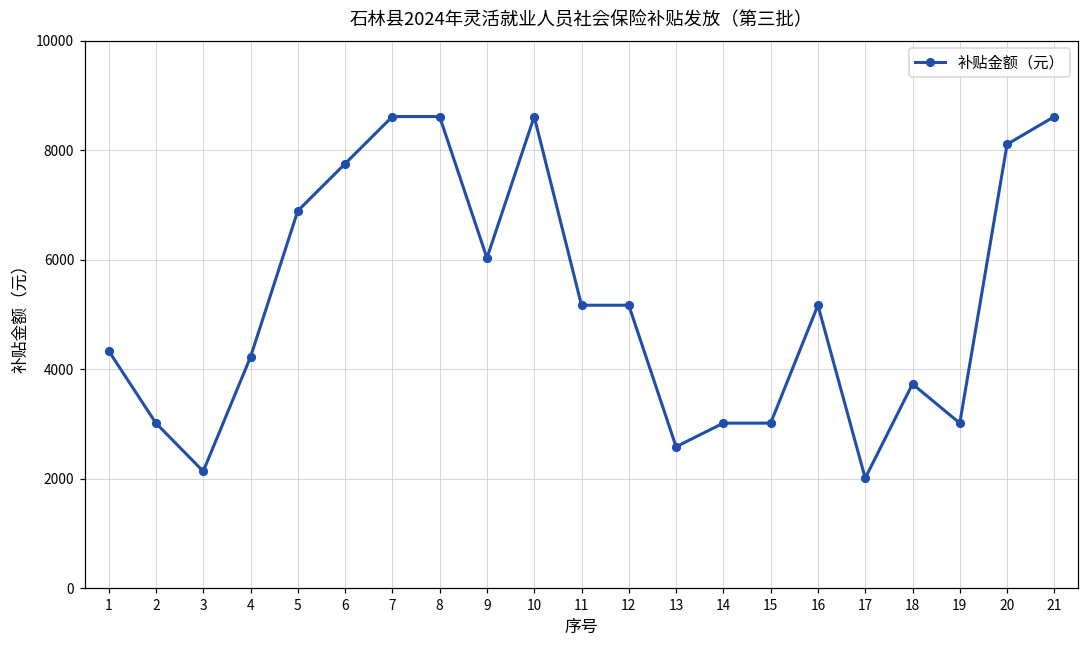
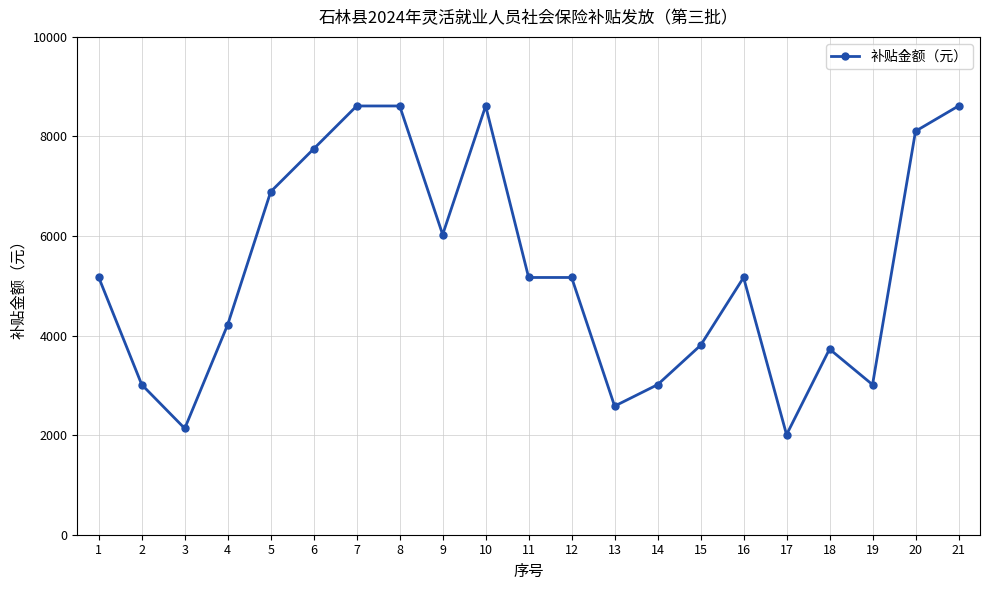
1: 4300 -> 5200
15: 3000 -> 3800
